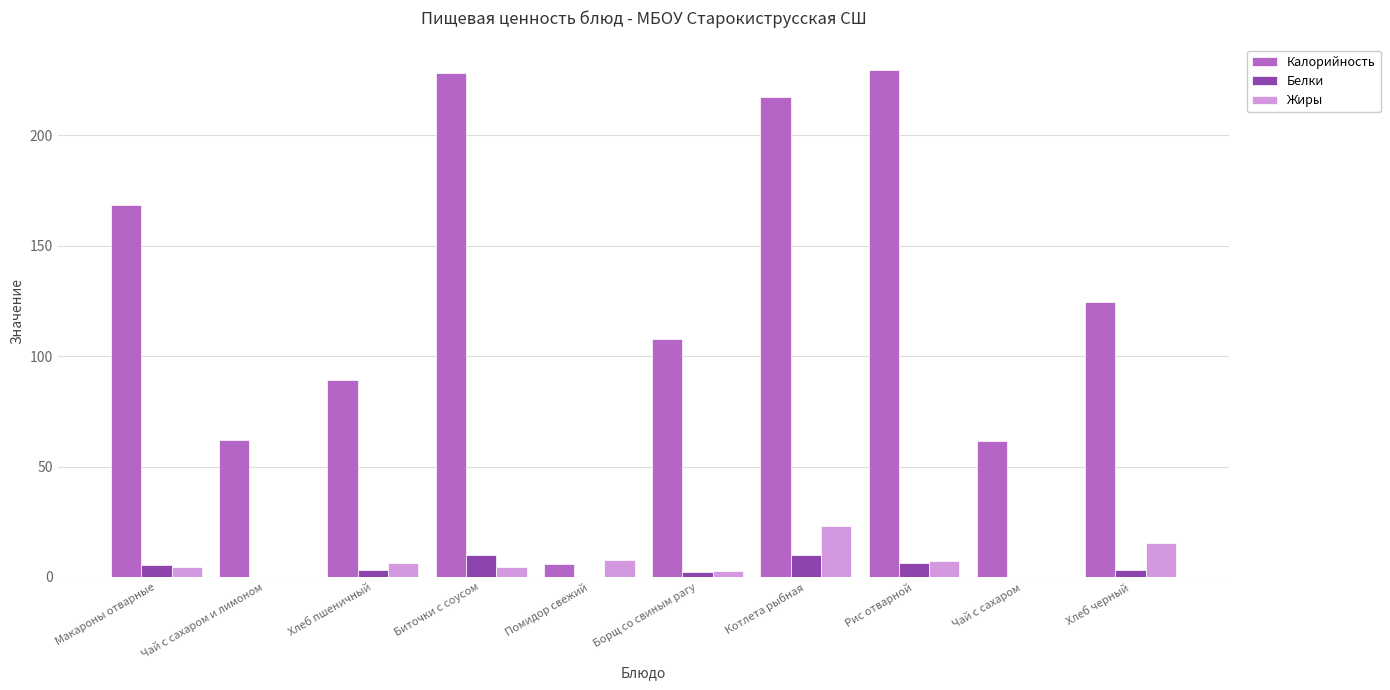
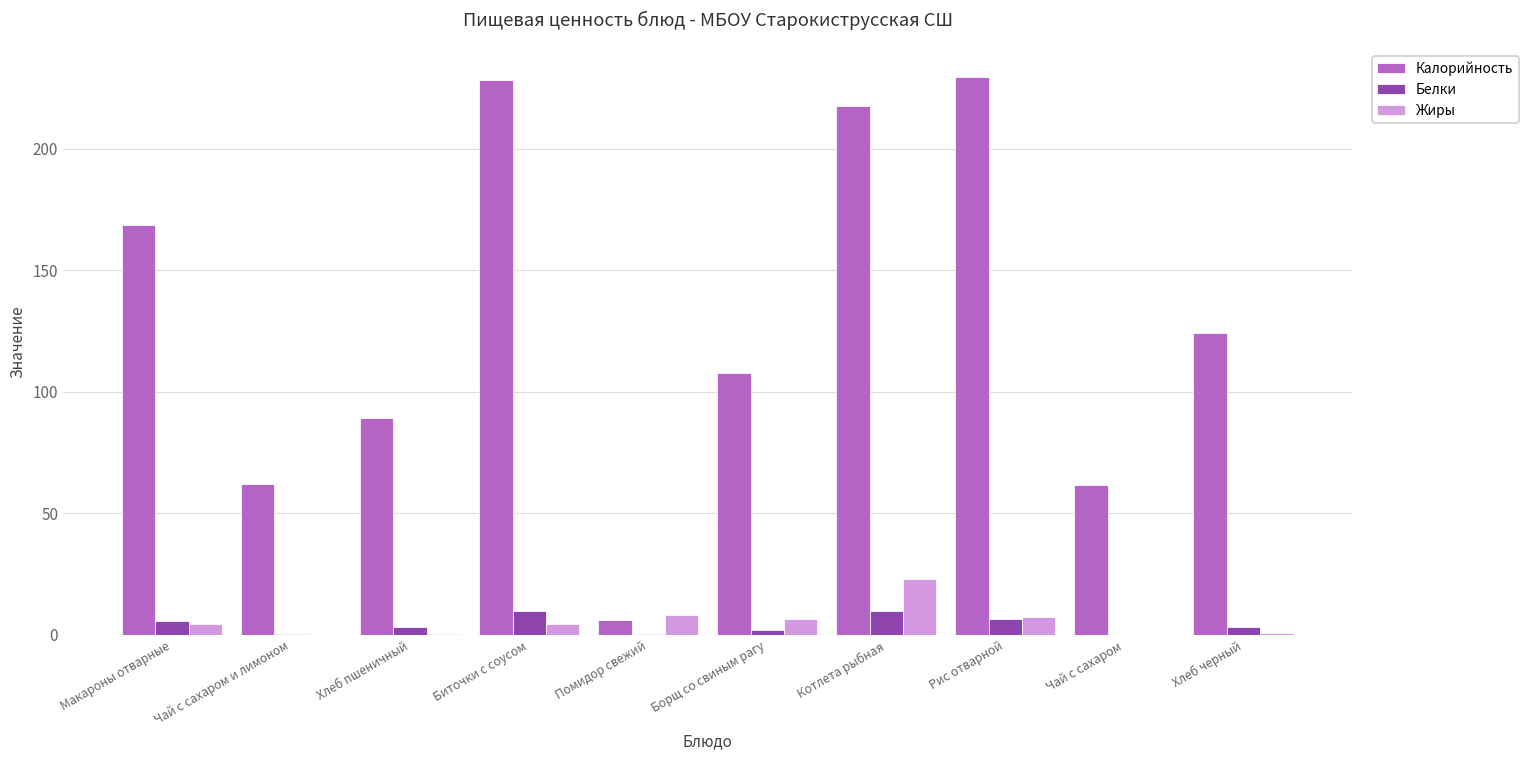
Жиры, Хлеб пшеничный: 6 -> 0
Жиры, Борщ со свиным рагу: 3 -> 6
Жиры, Хлеб черный: 16 -> 1
